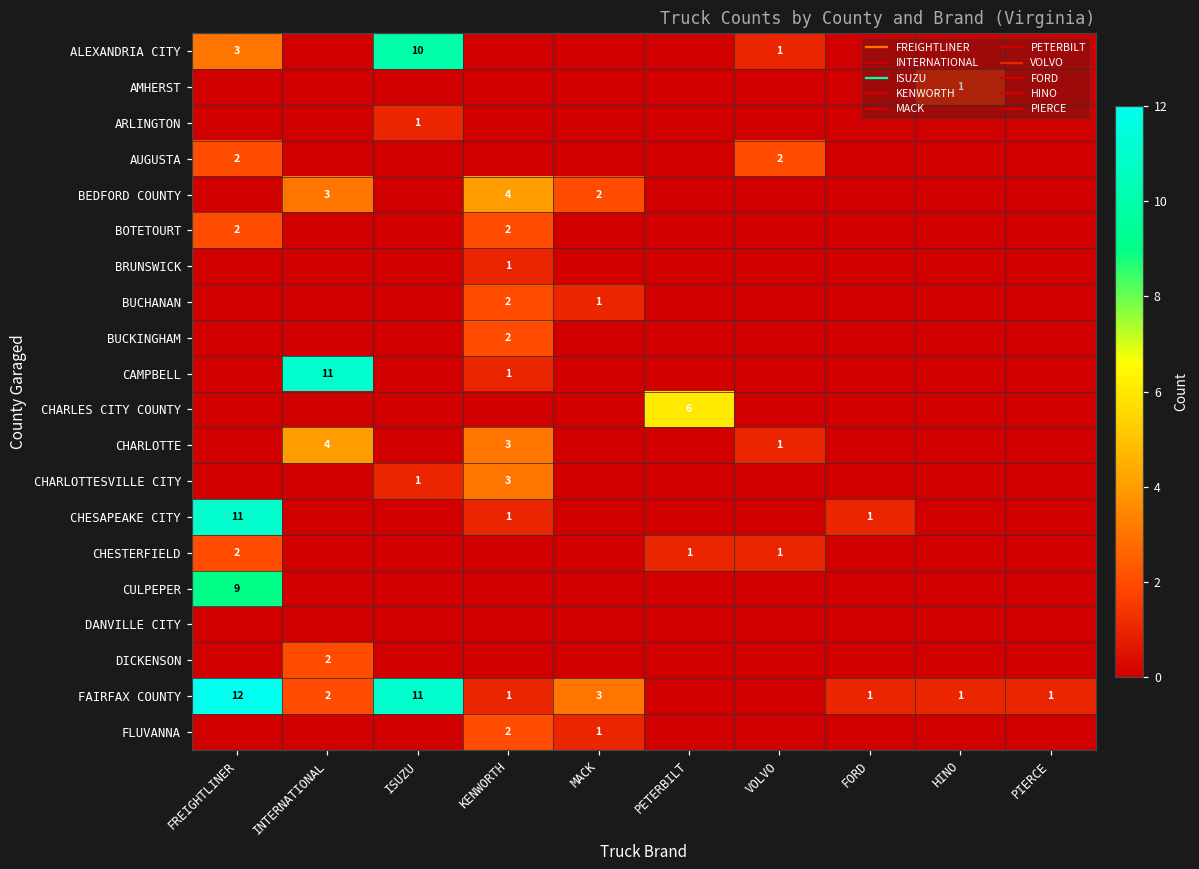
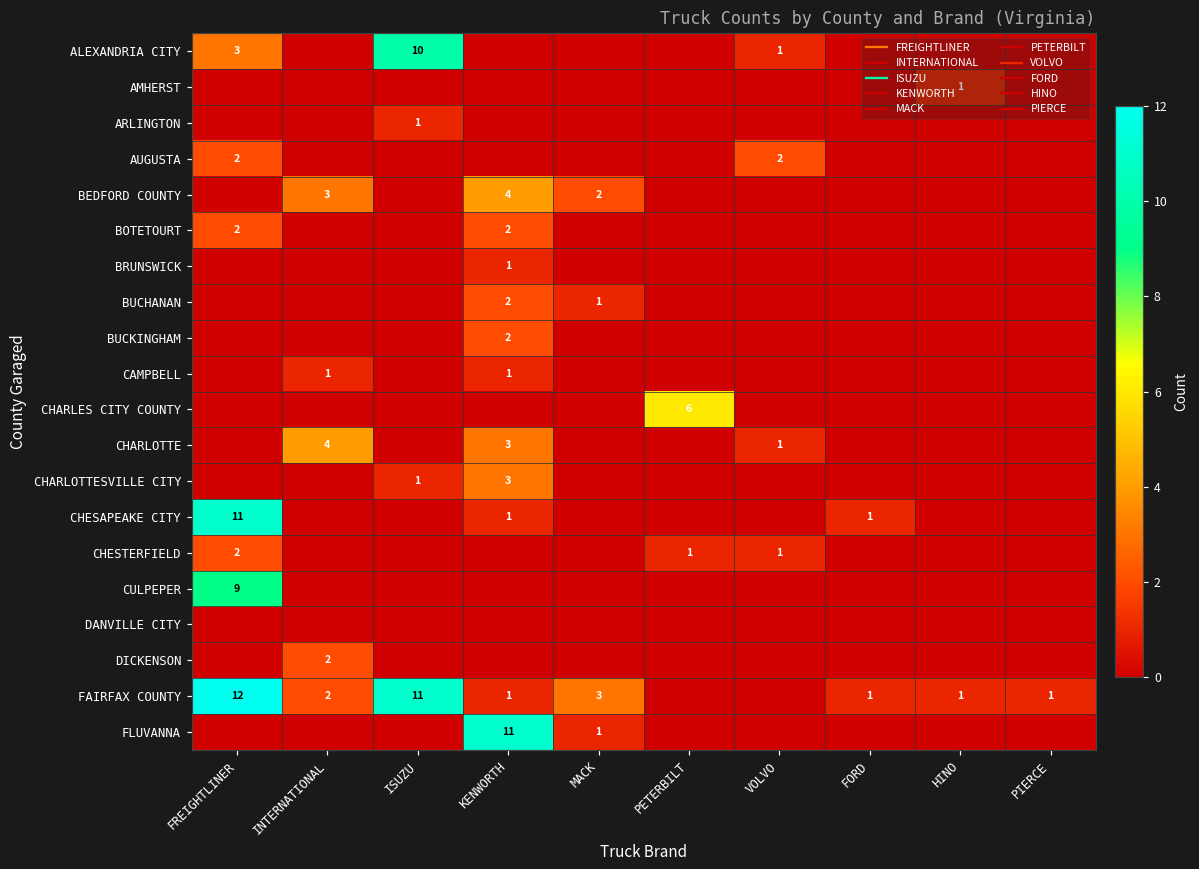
CAMPBELL, INTERNATIONAL: 11 -> 1
FLUVANNA, KENWORTH: 2 -> 11
